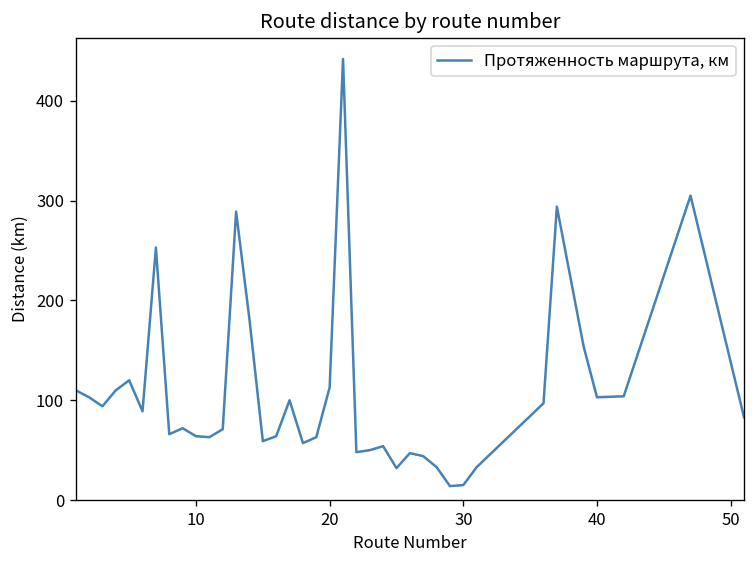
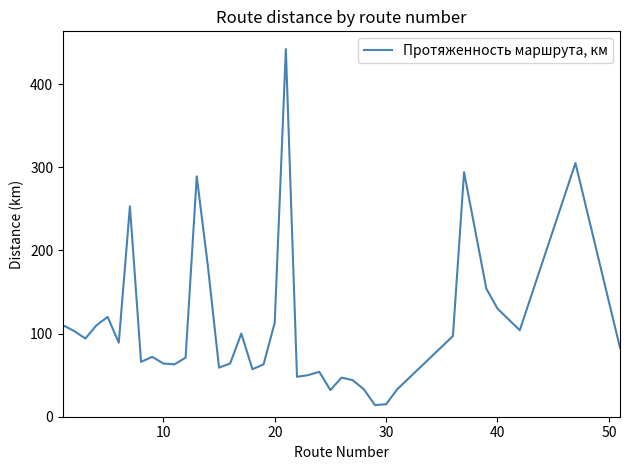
40: 100 -> 130
